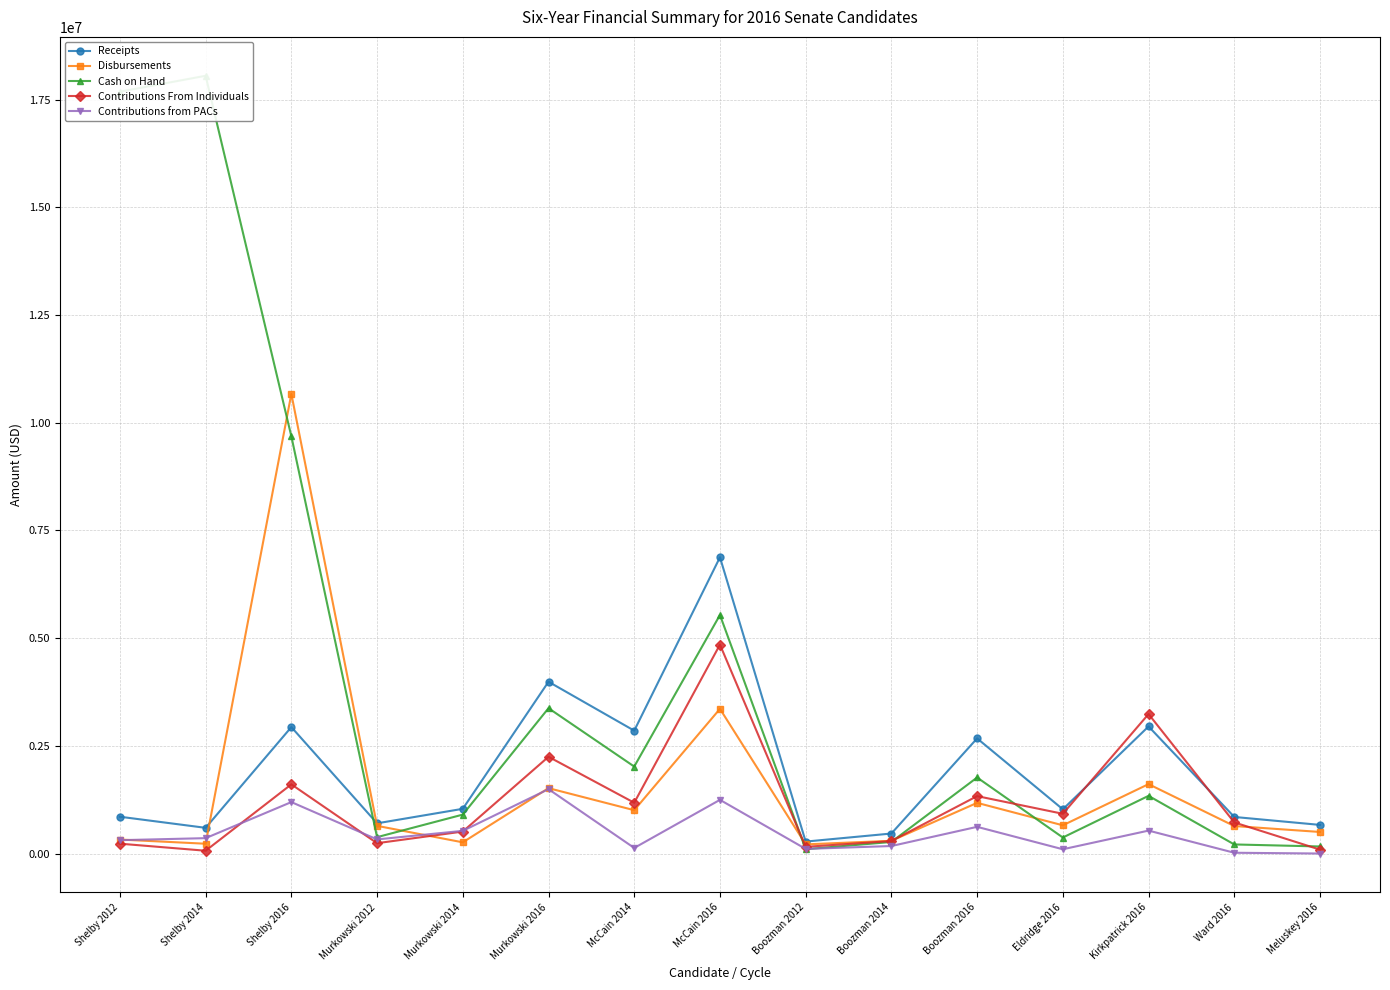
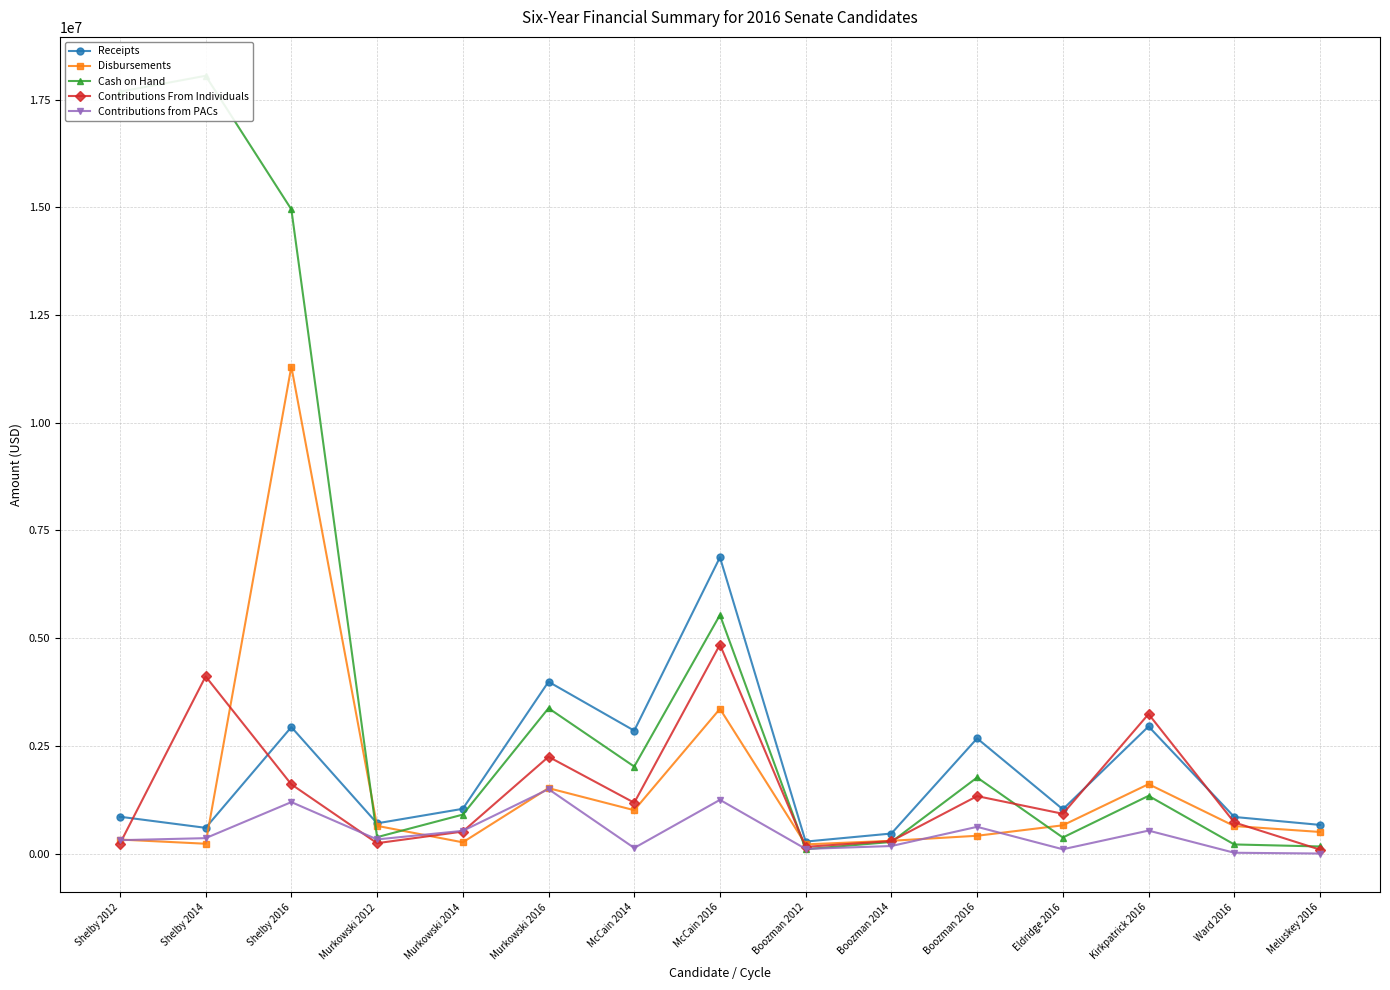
Contributions From Individuals, Shelby 2014: 100000 -> 4100000
Disbursements, Shelby 2016: 10700000 -> 11300000
Cash on Hand, Shelby 2016: 9700000 -> 15000000
Disbursements, Boozman 2016: 1200000 -> 400000
